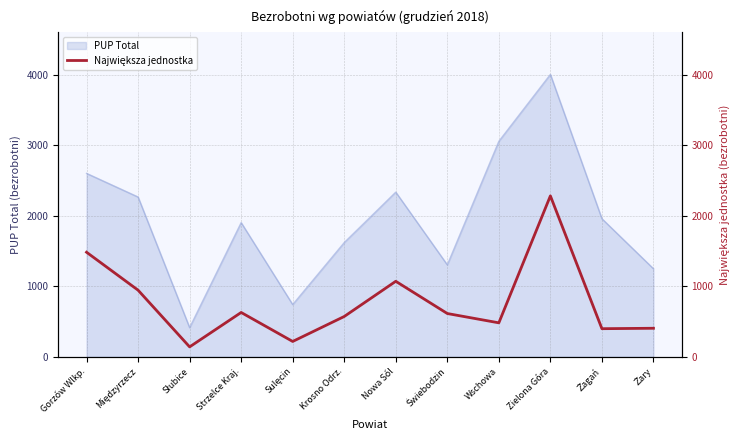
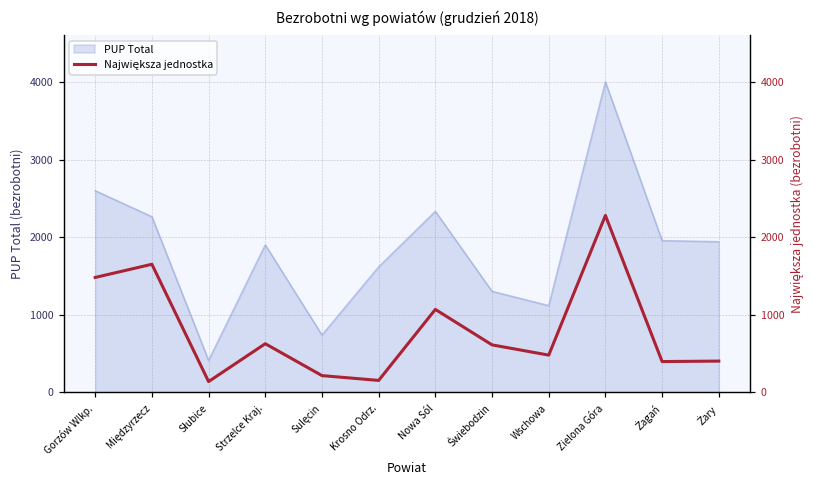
PUP Total, Wschowa: 3100 -> 1100
PUP Total, Żary: 1200 -> 1900
Największa jednostka, Międzyrzecz: 900 -> 1700
Największa jednostka, Krosno Odrz.: 600 -> 200
